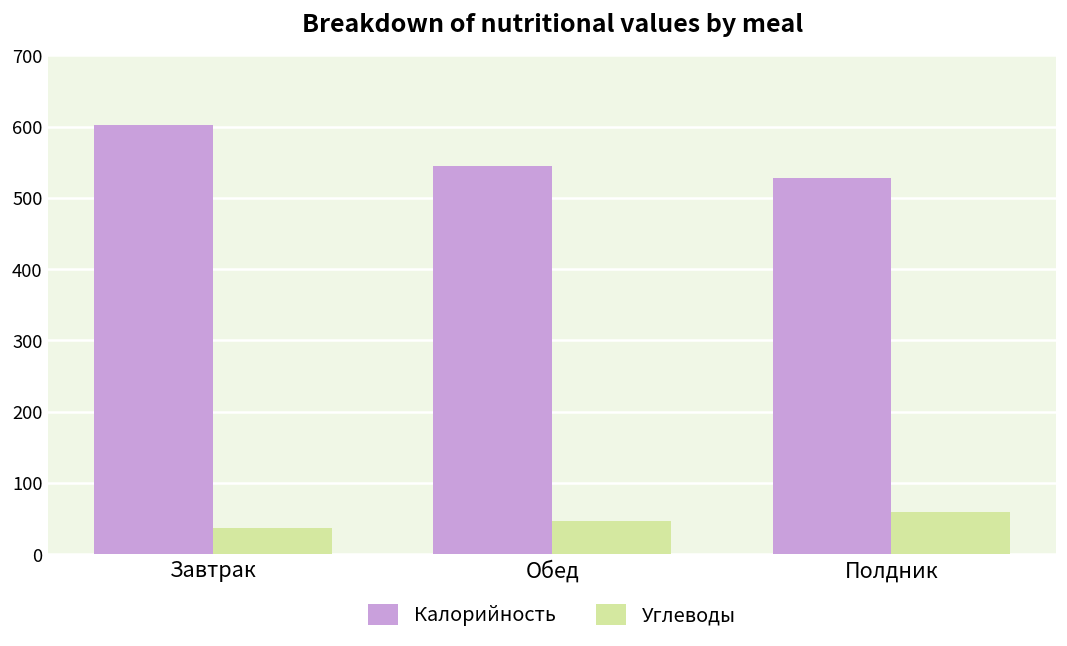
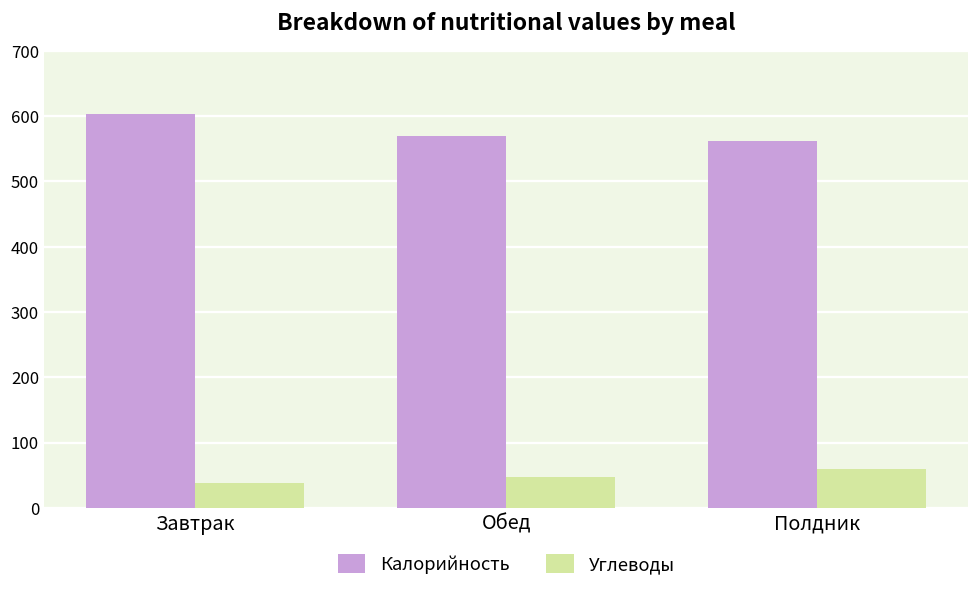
Калорийность, Обед: 550 -> 570
Калорийность, Полдник: 530 -> 560
